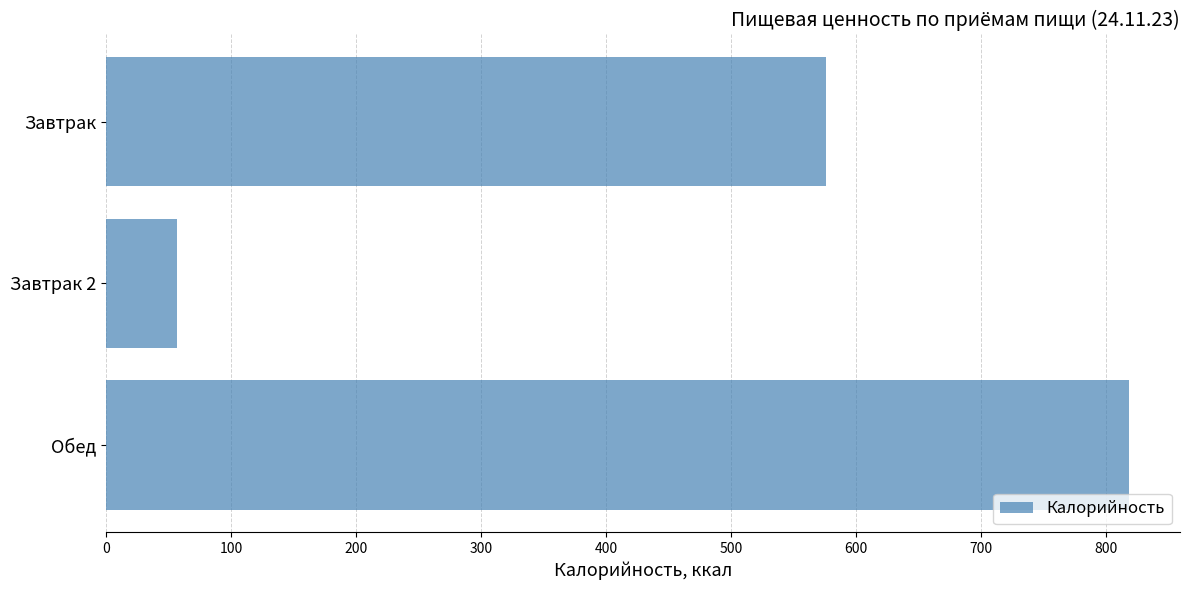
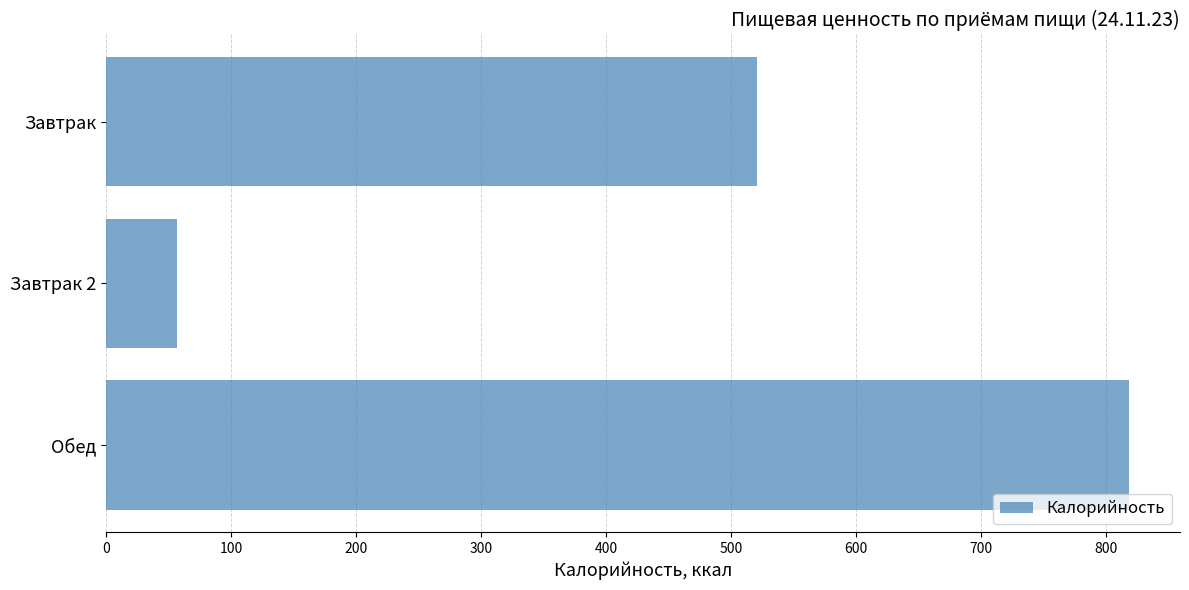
Завтрак: 576 -> 521
